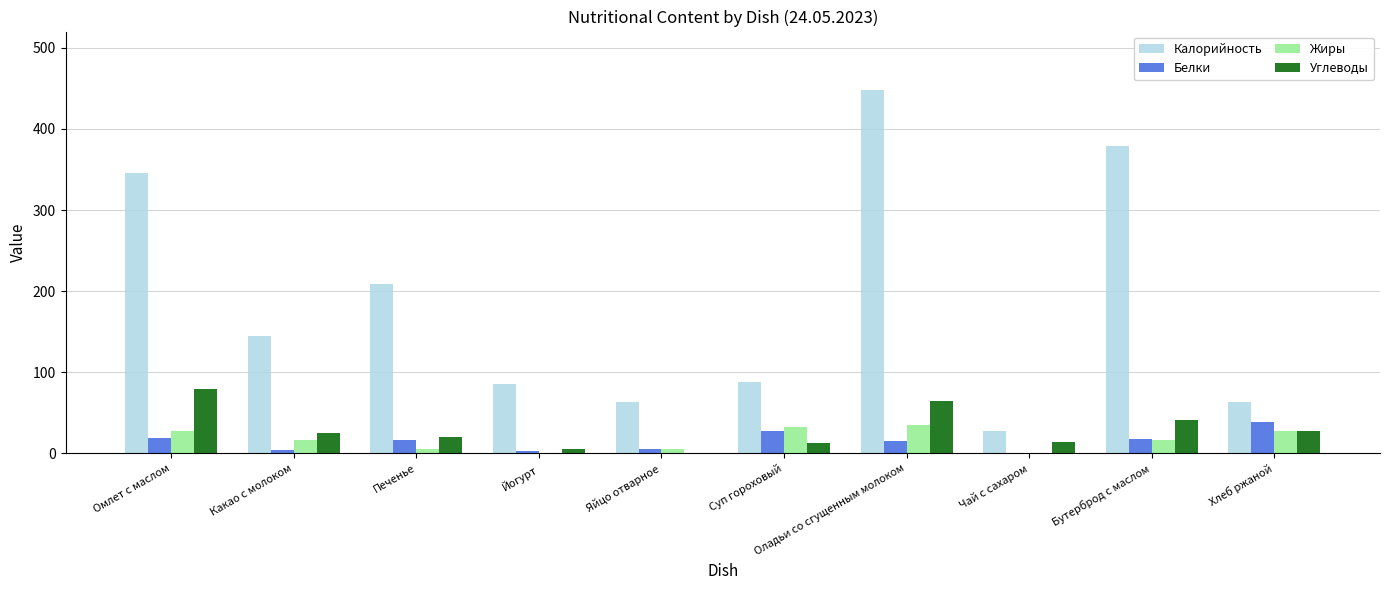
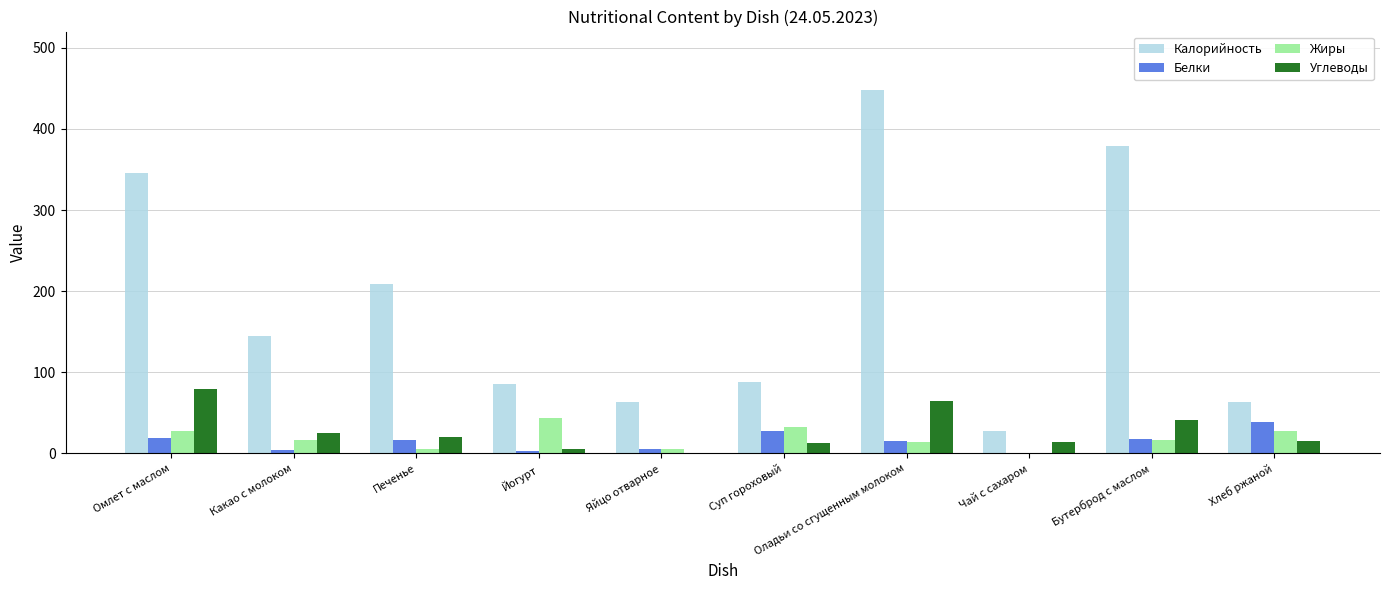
Жиры, Йогурт: 0 -> 40
Жиры, Оладьи со сгущенным молоком: 30 -> 10
Углеводы, Хлеб ржаной: 30 -> 20
